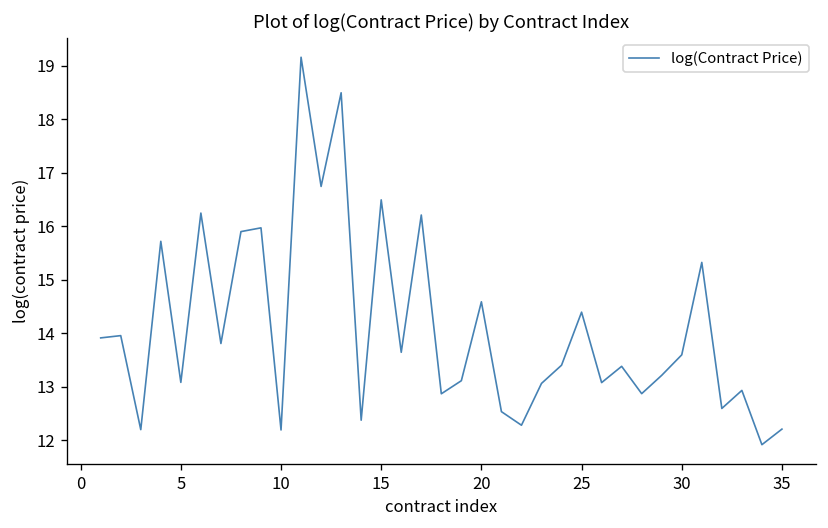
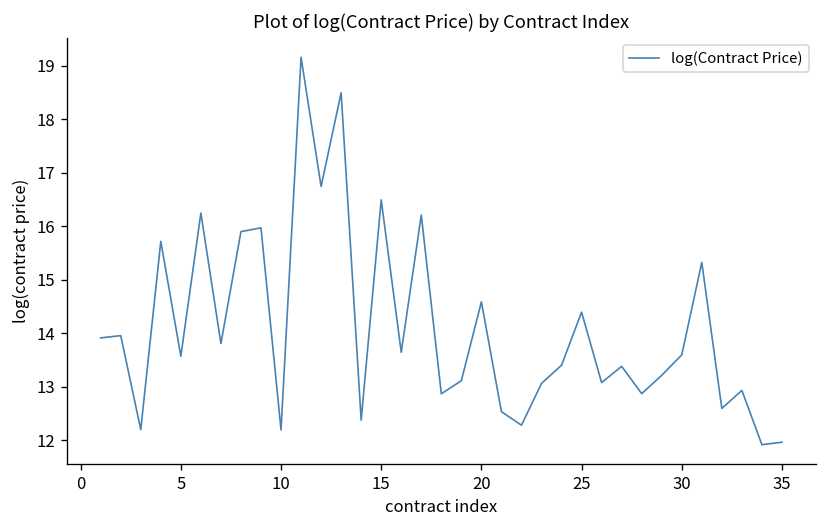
5: 13.1 -> 13.6
35: 12.2 -> 12.0
